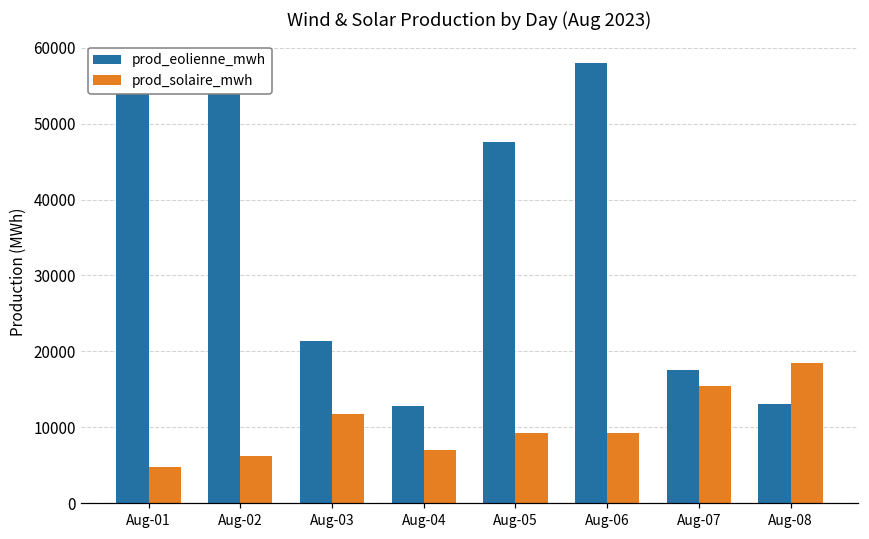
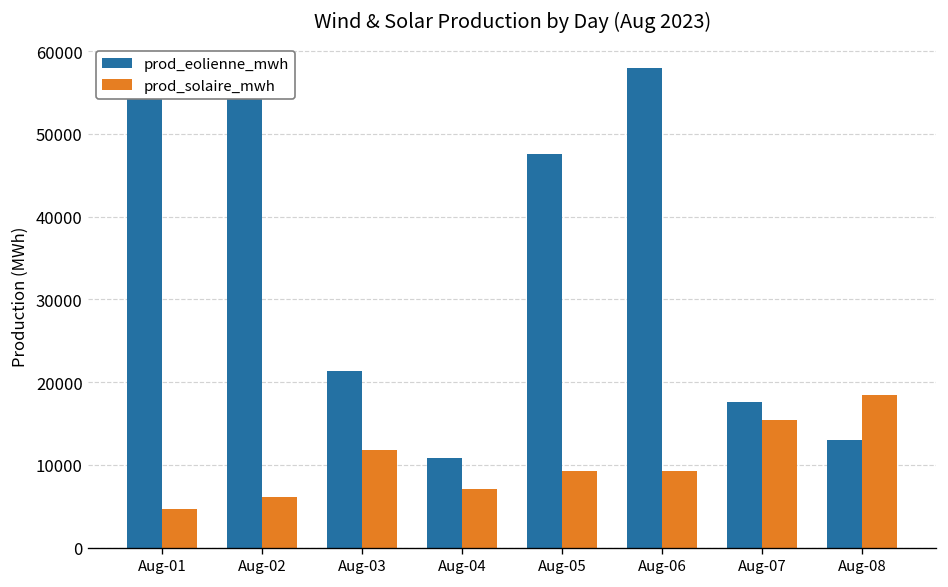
prod_eolienne_mwh, Aug-04: 13000 -> 11000
